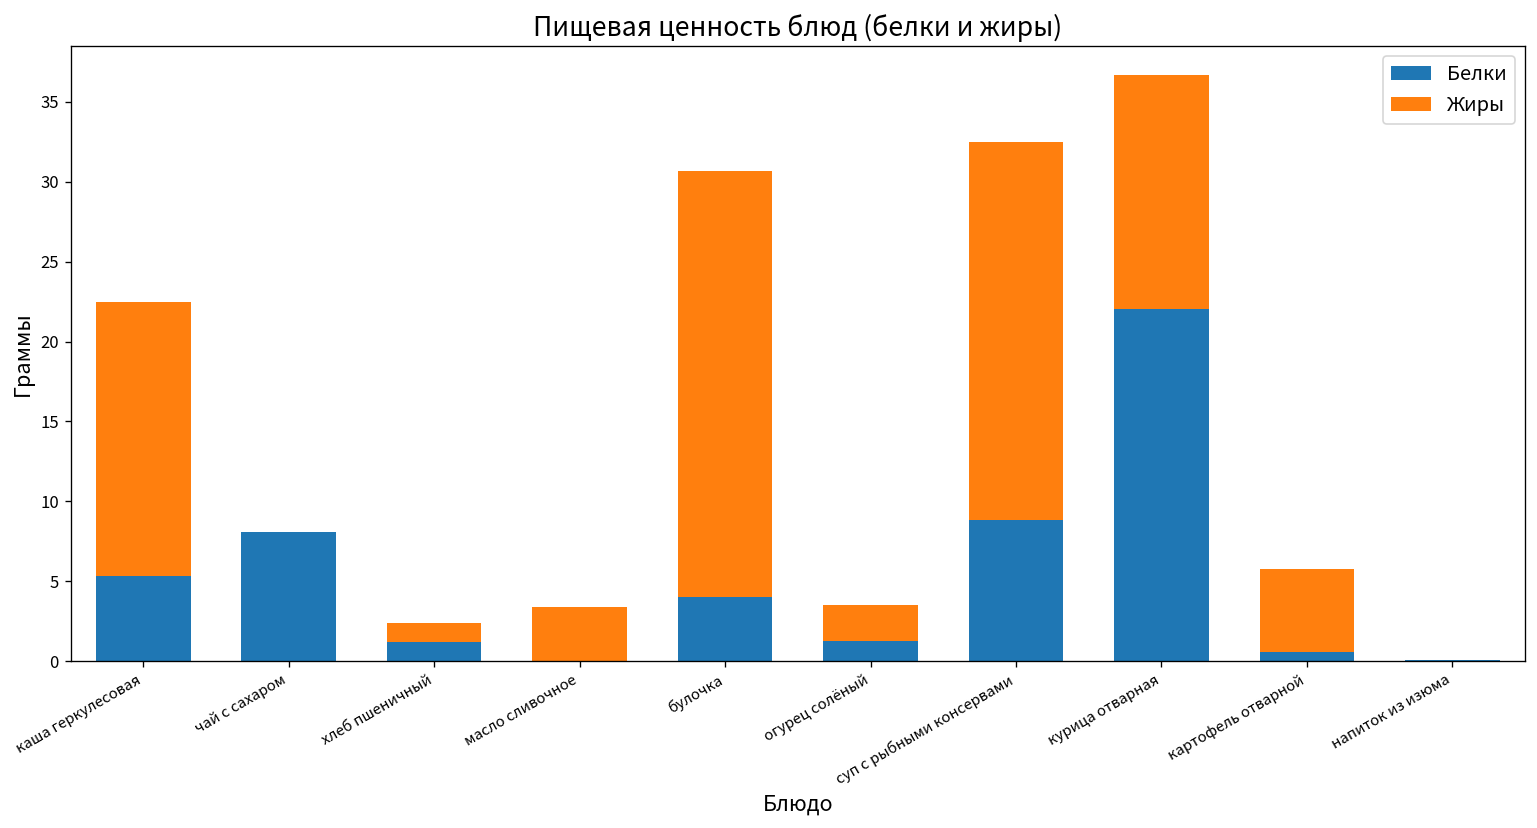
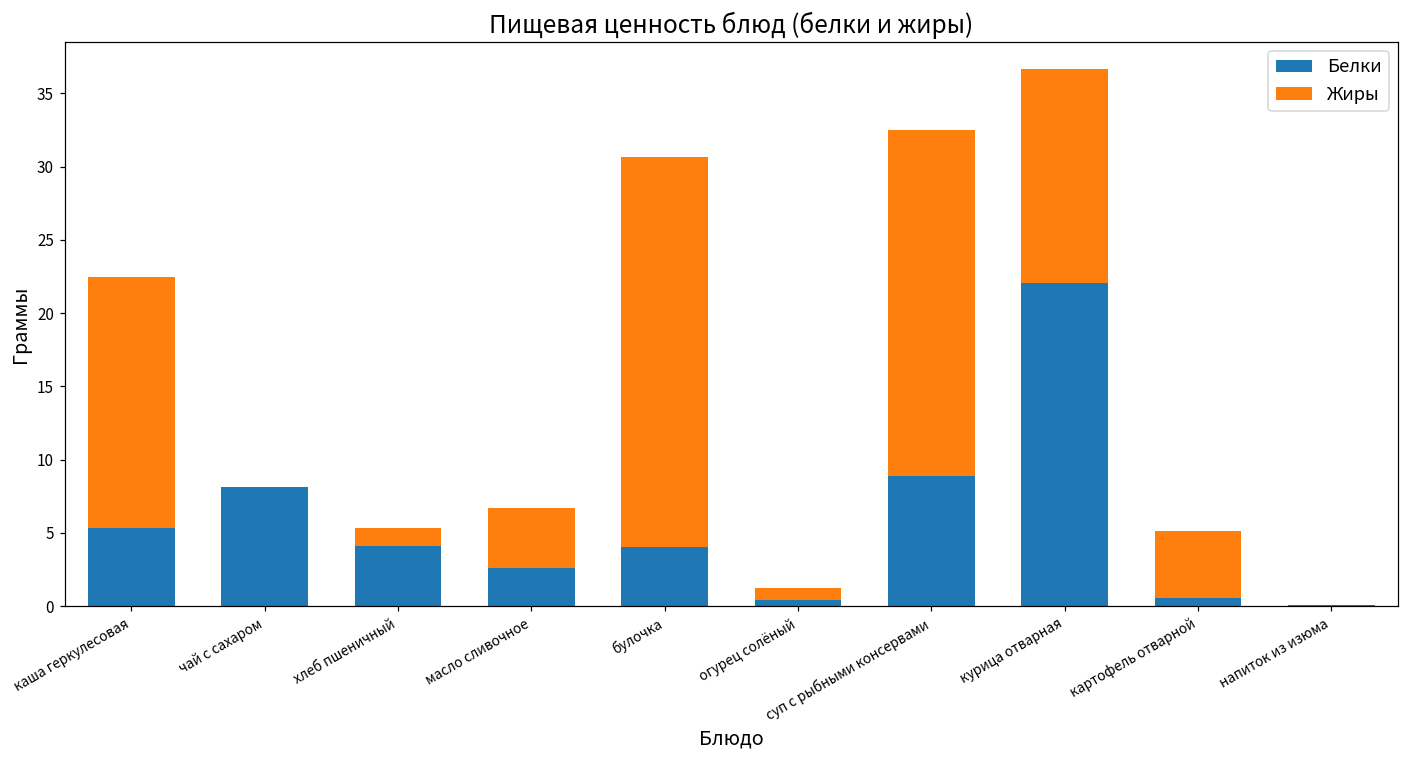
Белки, хлеб пшеничный: 1.2 -> 4.1
Белки, масло сливочное: 0.0 -> 2.6
Жиры, масло сливочное: 3.4 -> 4.1
Белки, огурец солёный: 1.3 -> 0.4
Жиры, огурец солёный: 2.2 -> 0.9
Жиры, картофель отварной: 5.2 -> 4.6
